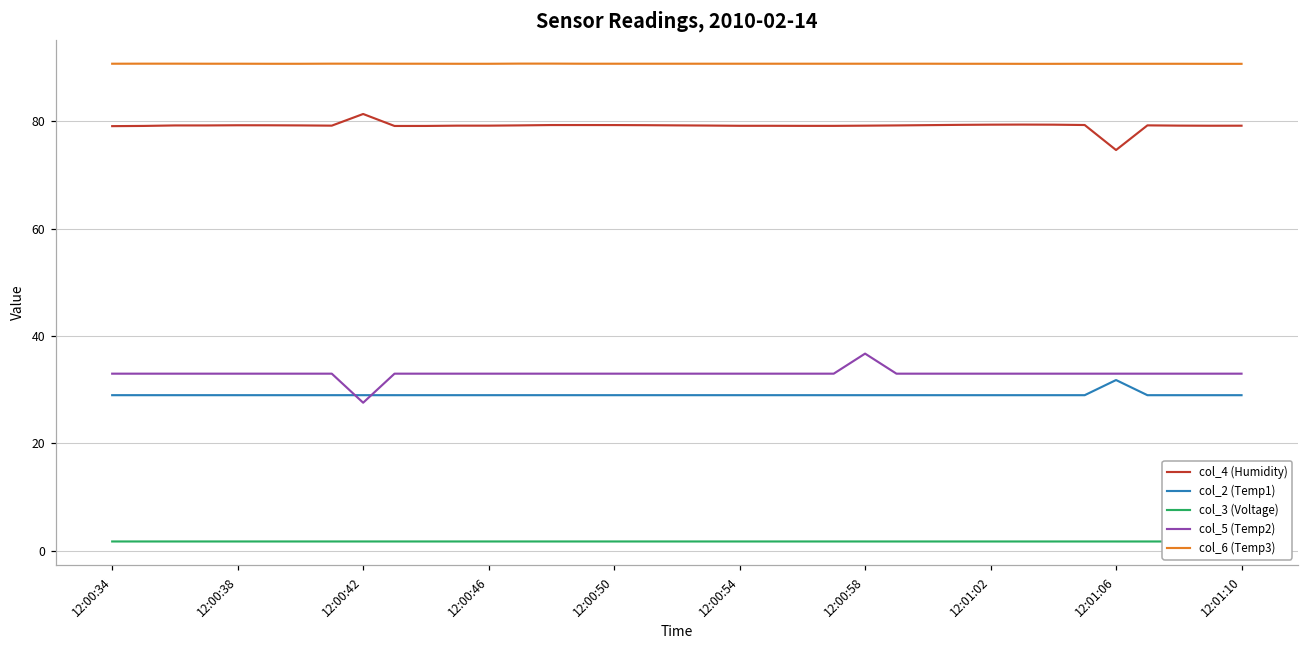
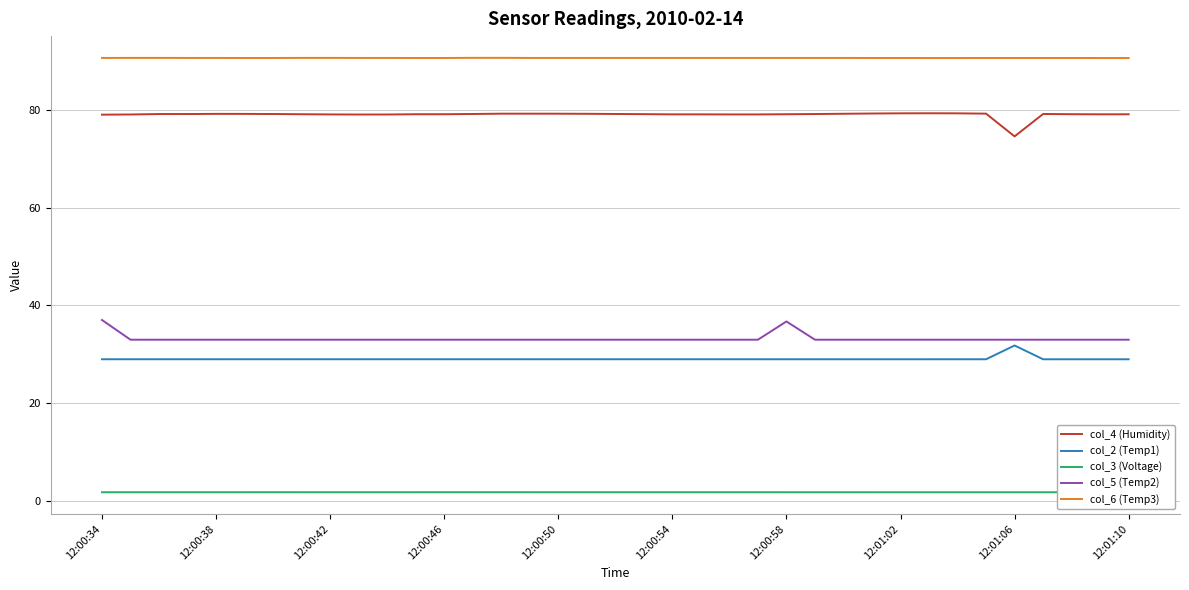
col_5 (Temp2), 12:00:34: 33 -> 37
col_4 (Humidity), 12:00:42: 81 -> 79
col_5 (Temp2), 12:00:42: 28 -> 33
